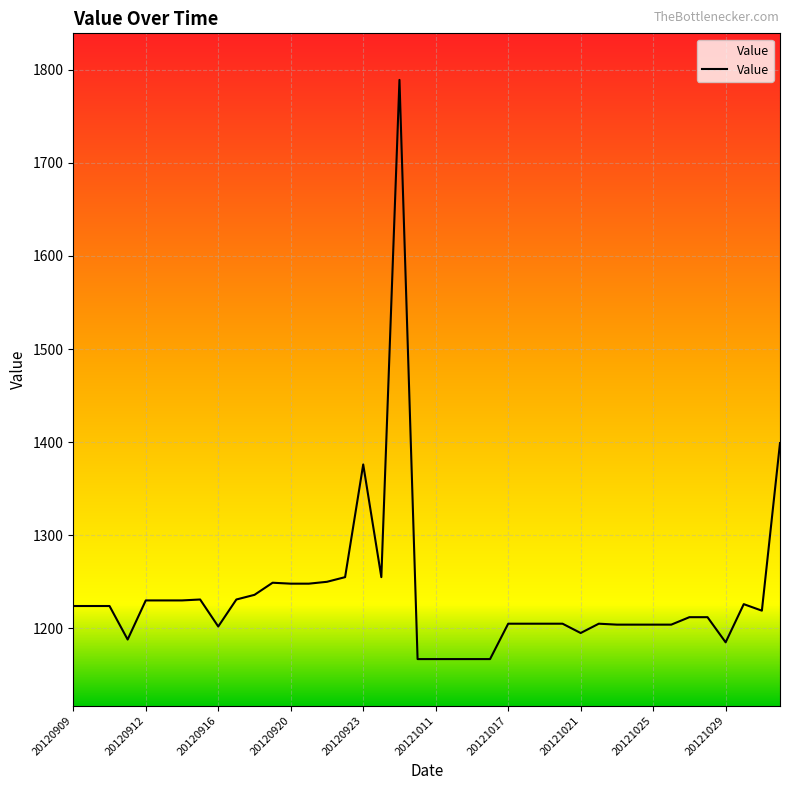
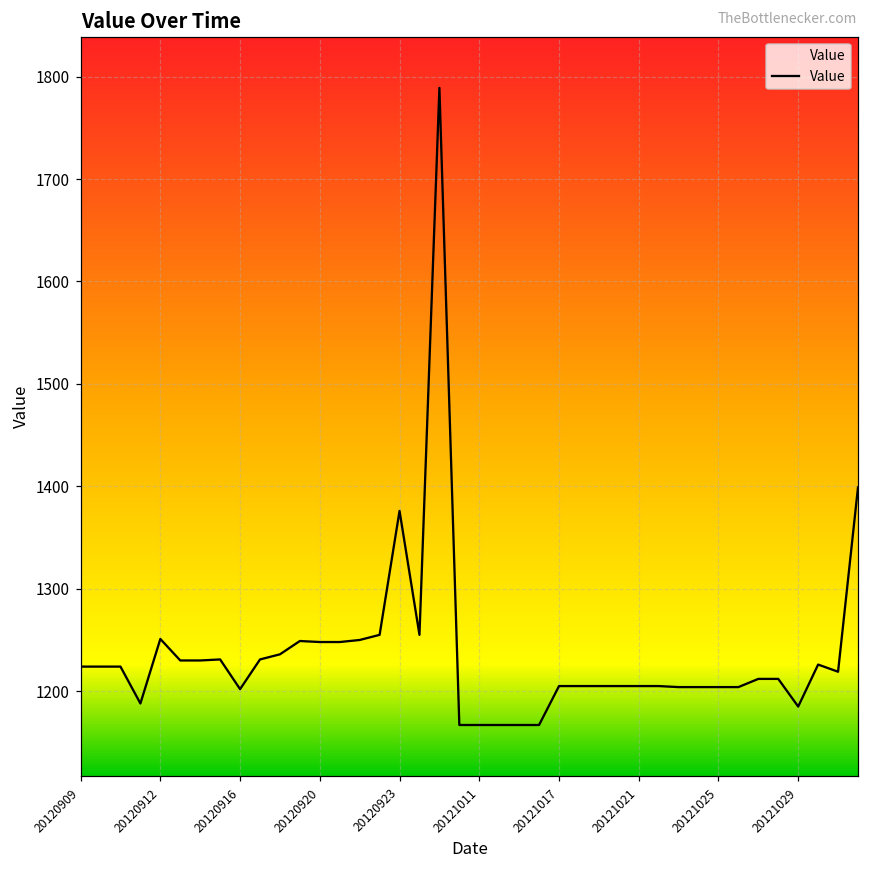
20120912: 1230 -> 1250
20121021: 1200 -> 1210
